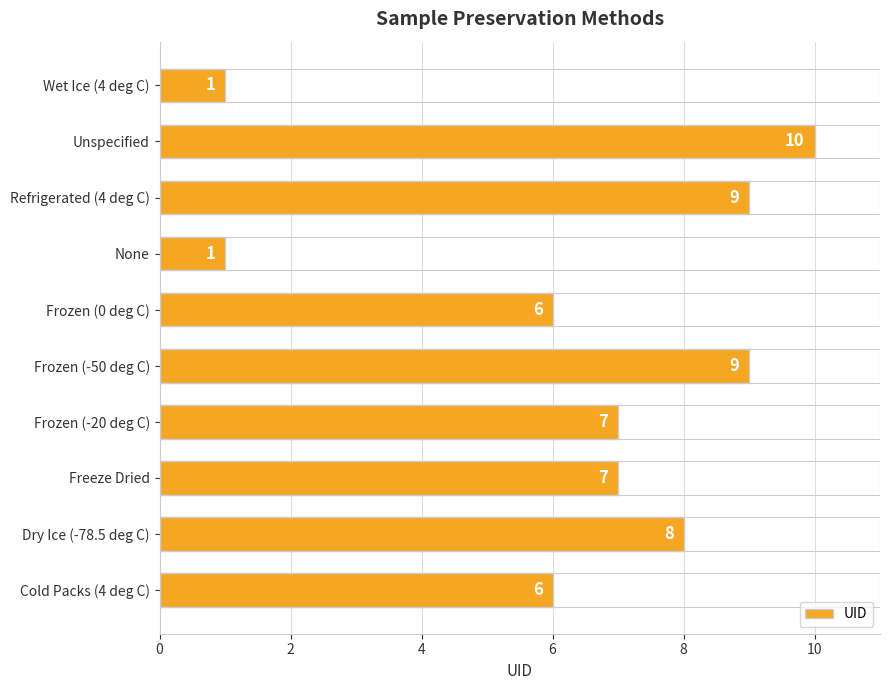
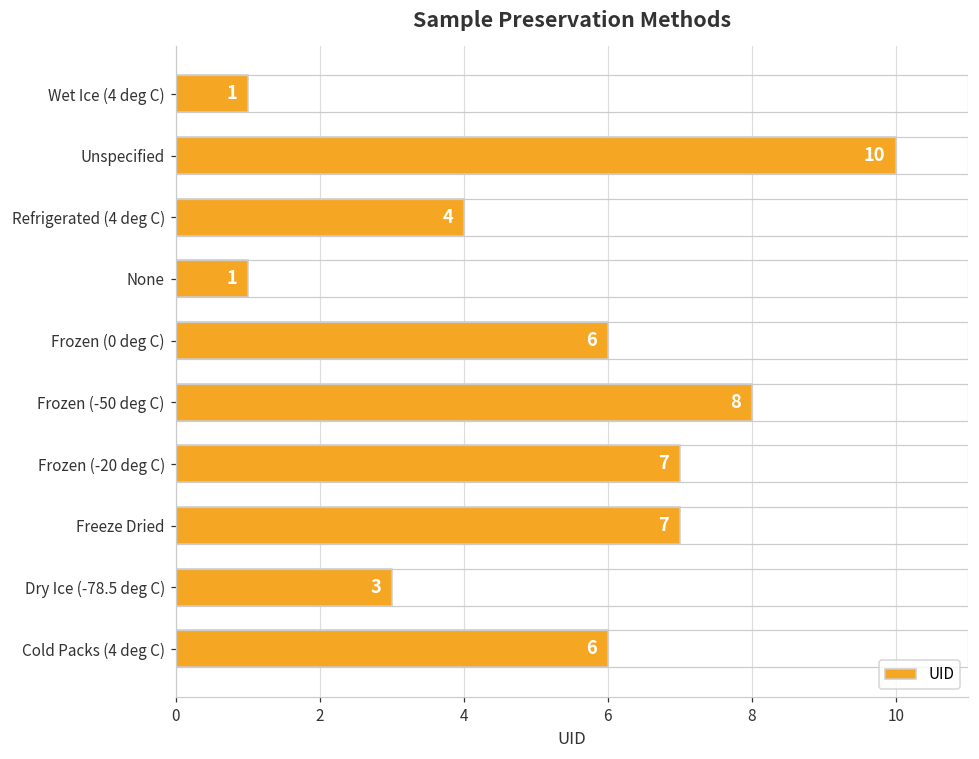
Refrigerated (4 deg C): 9 -> 4
Frozen (-50 deg C): 9 -> 8
Dry Ice (-78.5 deg C): 8 -> 3
